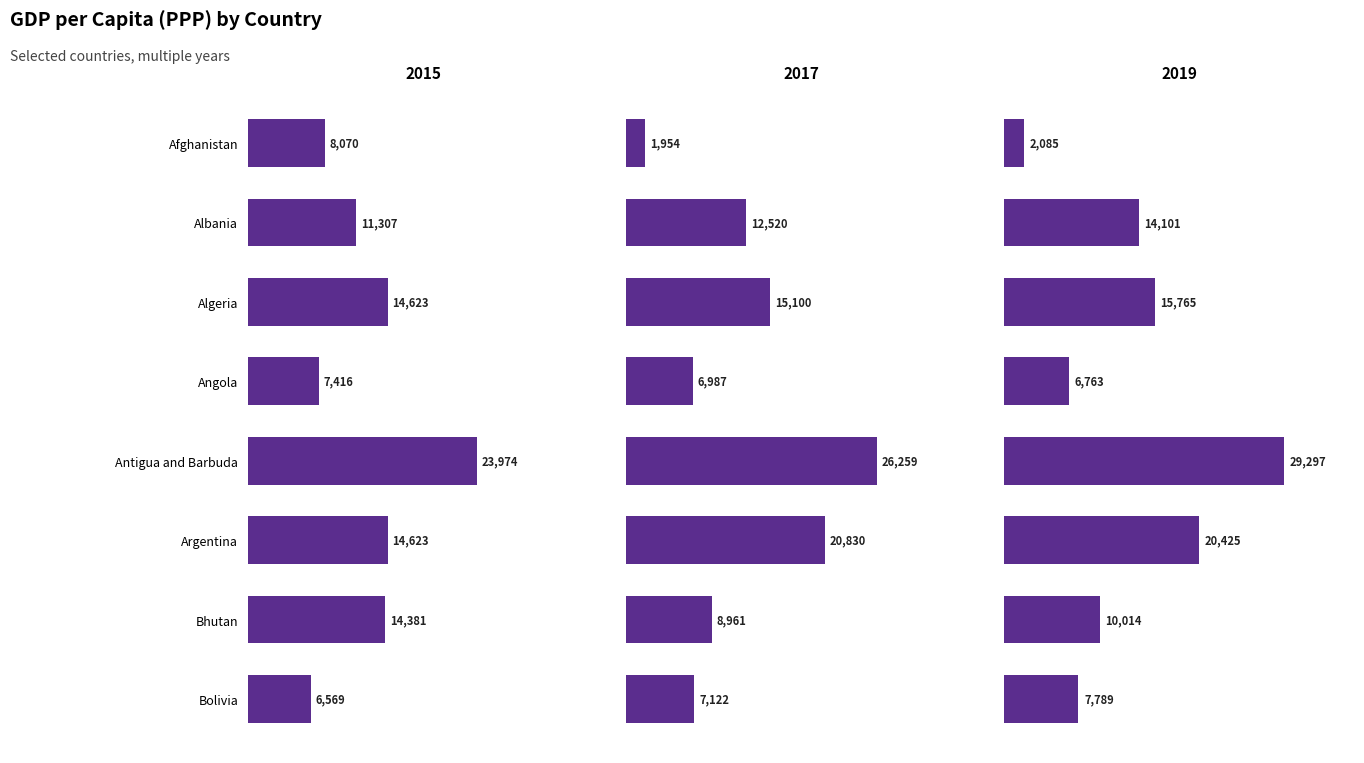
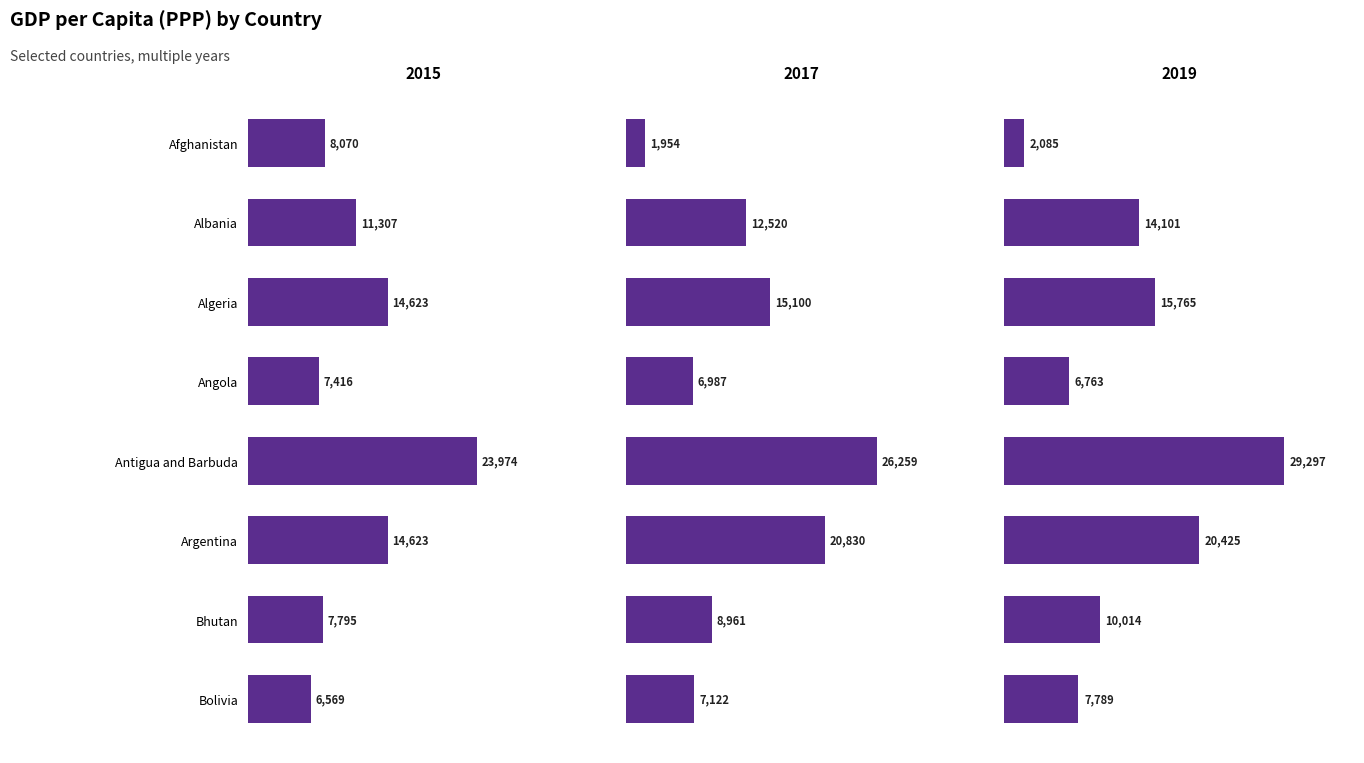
2015, Bhutan: 14,381 -> 7,795
